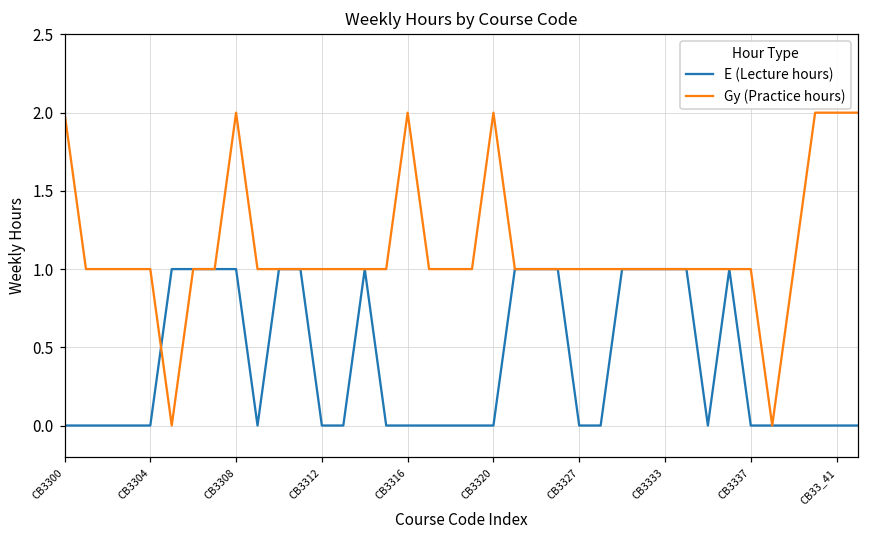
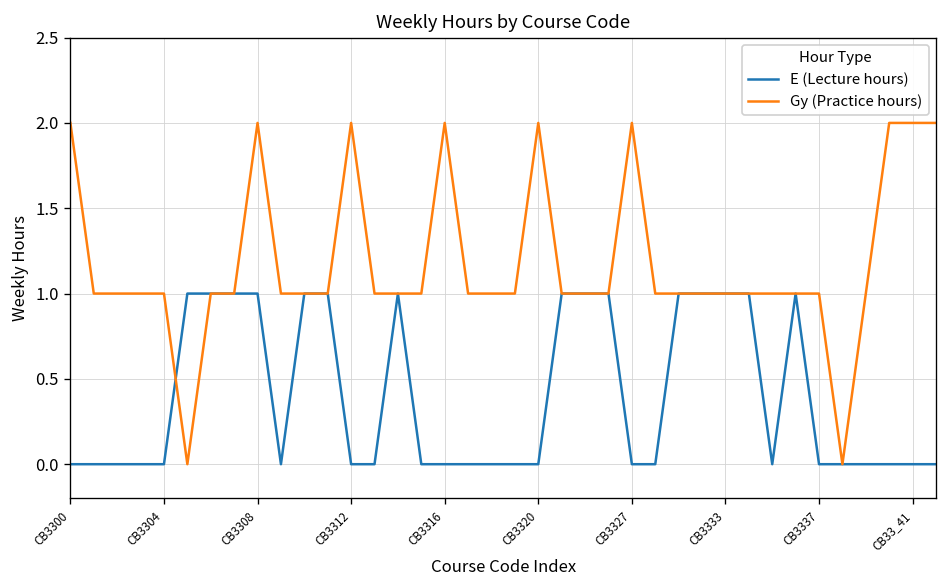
Gy (Practice hours), CB3312: 1 -> 2
Gy (Practice hours), CB3327: 1 -> 2
